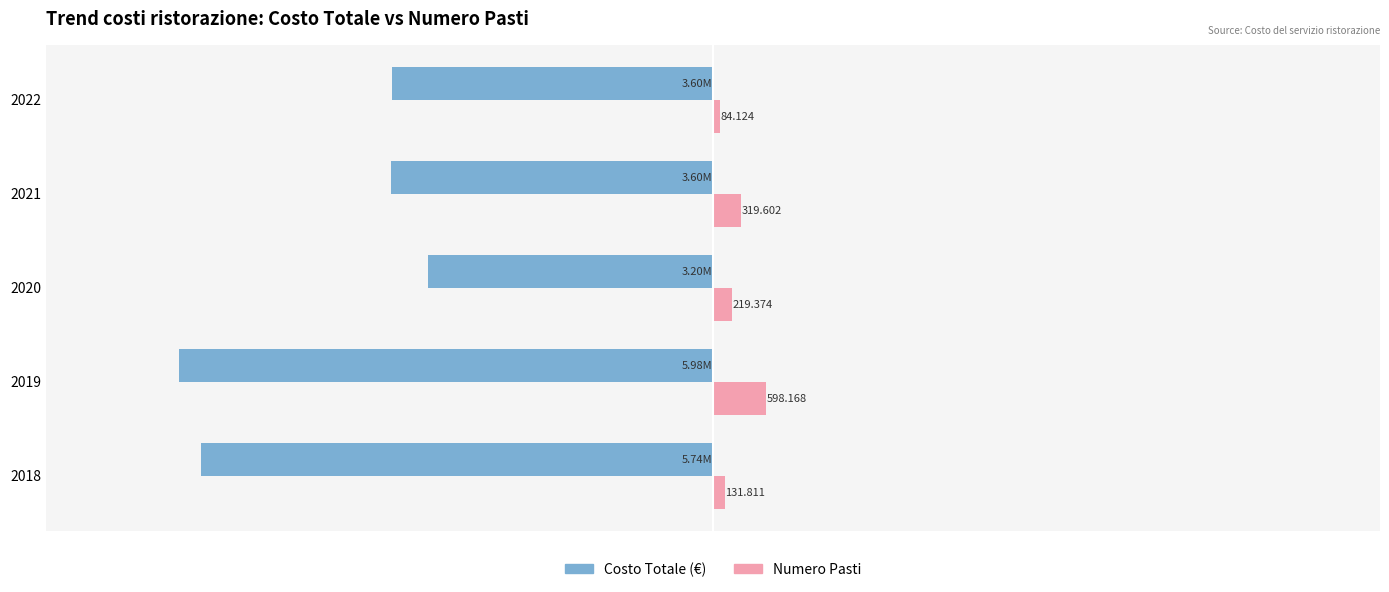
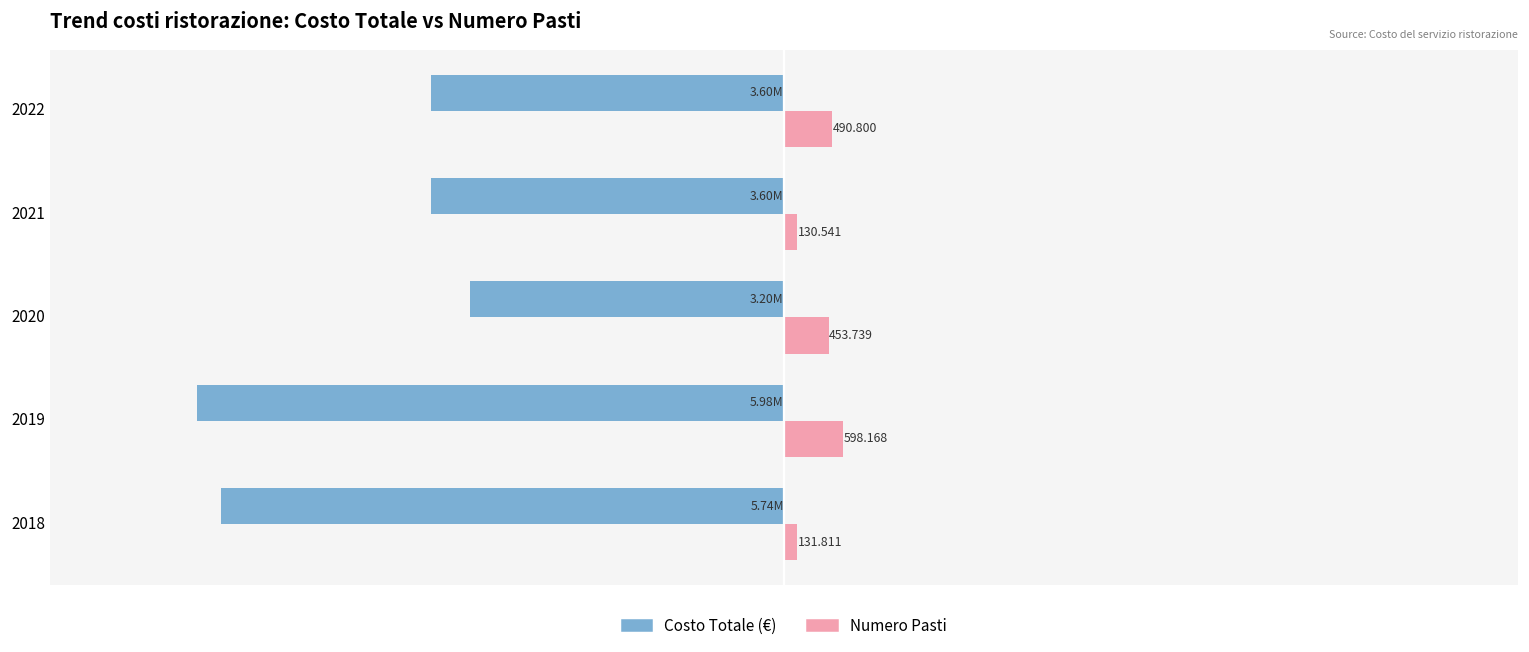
Numero Pasti, 2022: 84.124 -> 490.800
Numero Pasti, 2021: 319.602 -> 130.541
Numero Pasti, 2020: 219.374 -> 453.739
